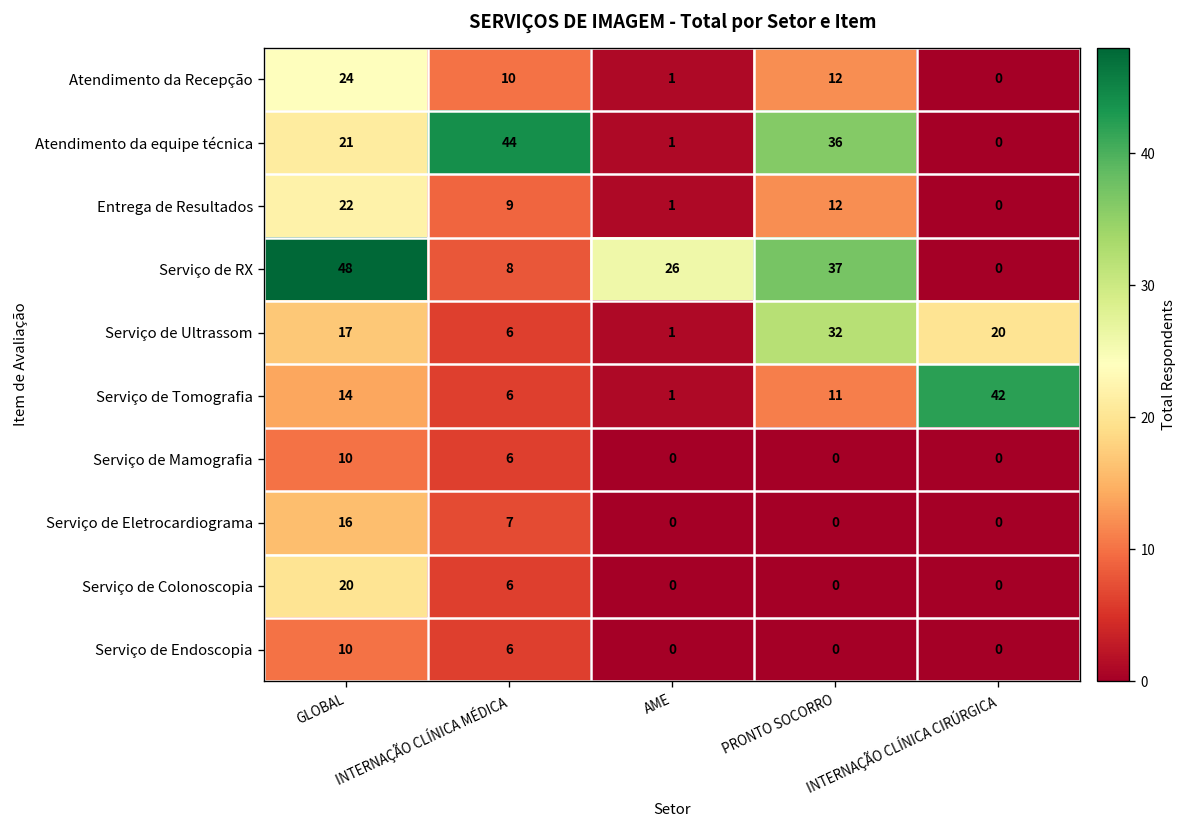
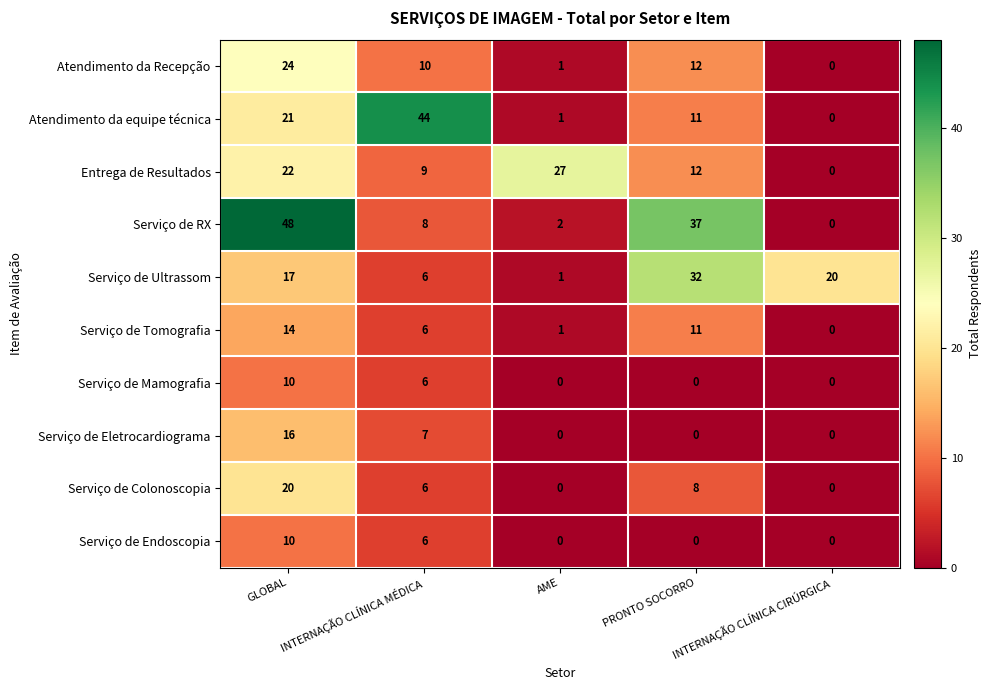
Atendimento da equipe técnica, PRONTO SOCORRO: 36 -> 11
Entrega de Resultados, AME: 1 -> 27
Serviço de RX, AME: 26 -> 2
Serviço de Tomografia, INTERNAÇÃO CLÍNICA CIRÚRGICA: 42 -> 0
Serviço de Colonoscopia, PRONTO SOCORRO: 0 -> 8
